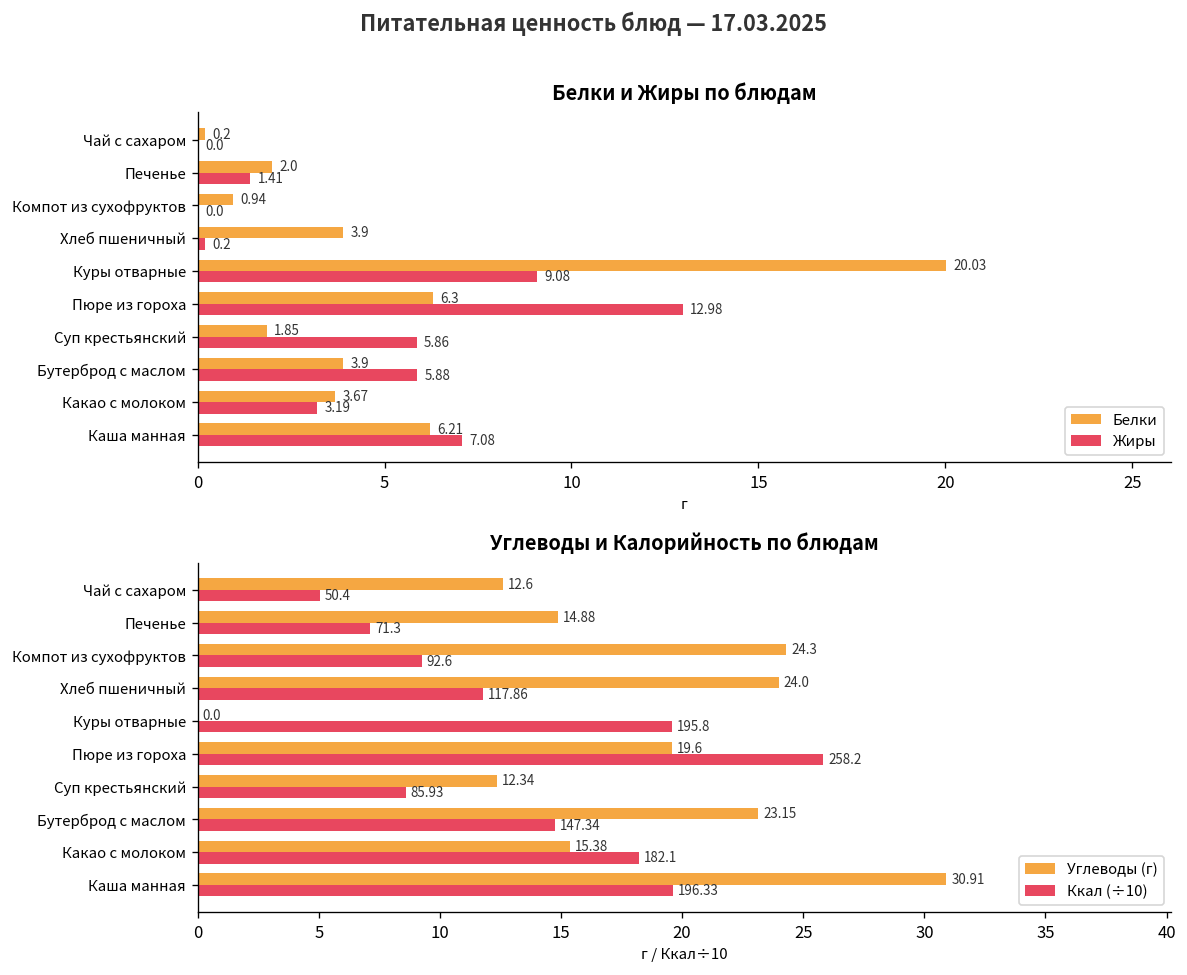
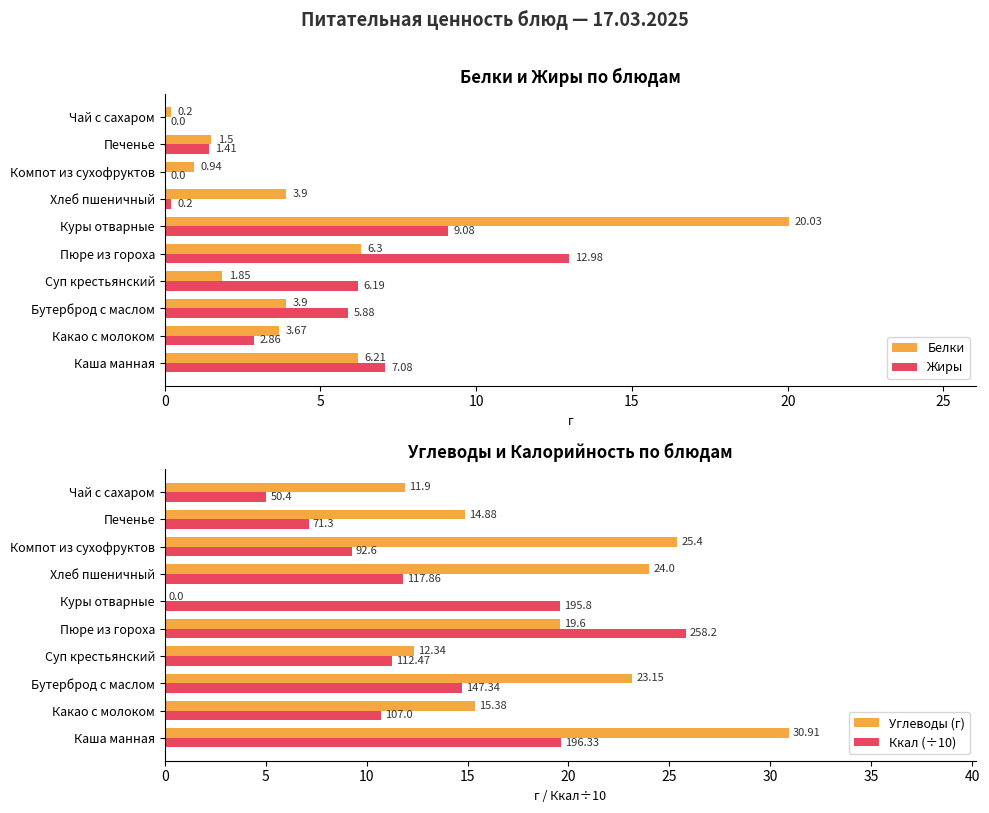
Белки и Жиры по блюдам, Белки, Печенье: 2.0 -> 1.5
Белки и Жиры по блюдам, Жиры, Суп крестьянский: 5.86 -> 6.19
Белки и Жиры по блюдам, Жиры, Какао с молоком: 3.19 -> 2.86
Углеводы и Калорийность по блюдам, Углеводы (г), Чай с сахаром: 12.6 -> 11.9
Углеводы и Калорийность по блюдам, Углеводы (г), Компот из сухофруктов: 24.3 -> 25.4
Углеводы и Калорийность по блюдам, Ккал (÷10), Суп крестьянский: 85.93 -> 112.47
Углеводы и Калорийность по блюдам, Ккал (÷10), Какао с молоком: 182.1 -> 107.0
